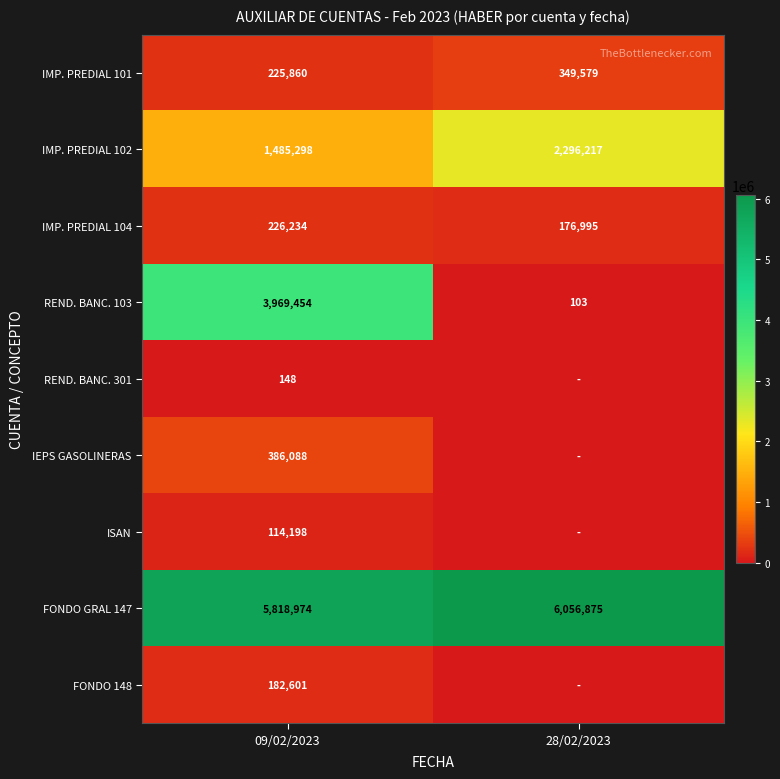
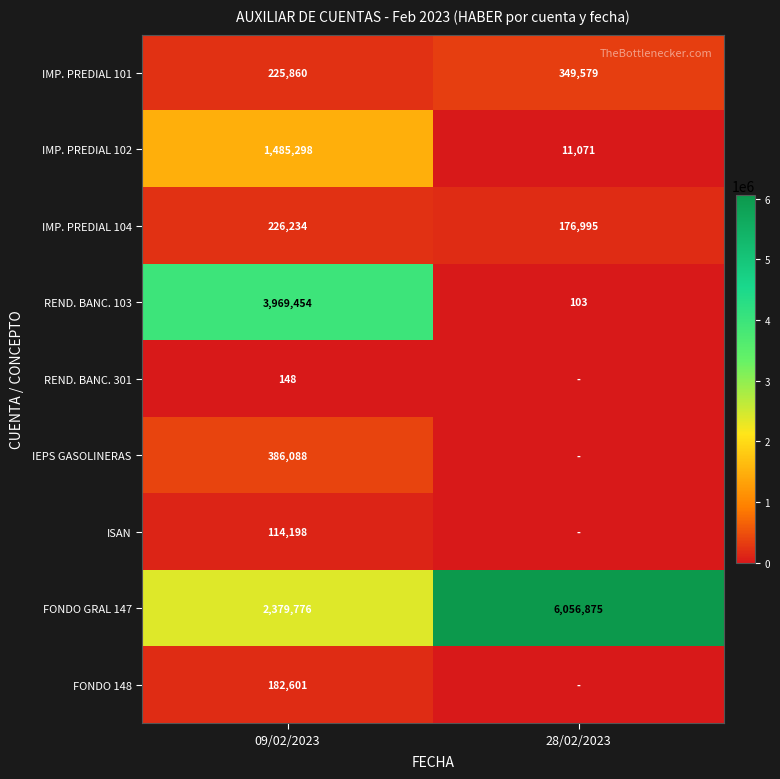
IMP. PREDIAL 102, 28/02/2023: 2,296,217 -> 11,071
FONDO GRAL 147, 09/02/2023: 5,818,974 -> 2,379,776
